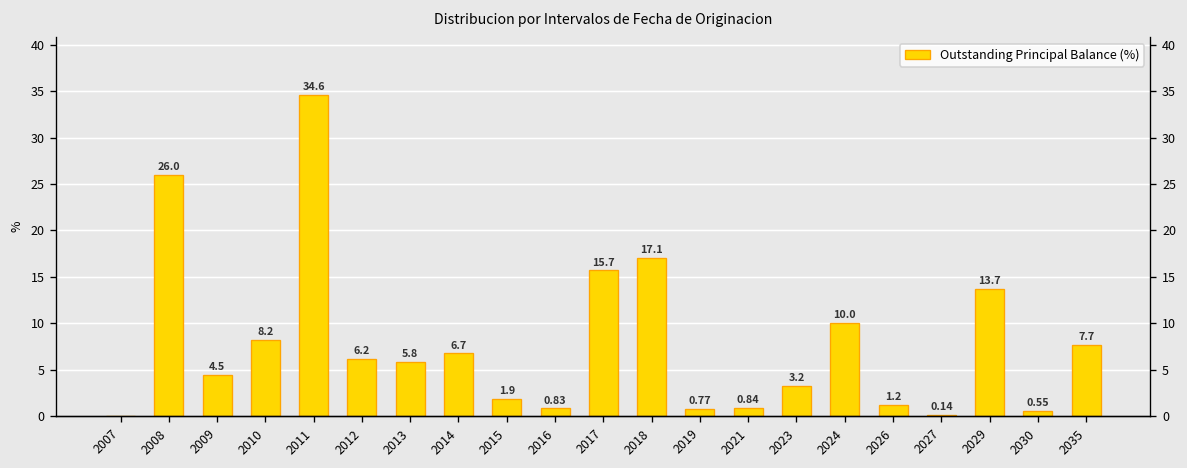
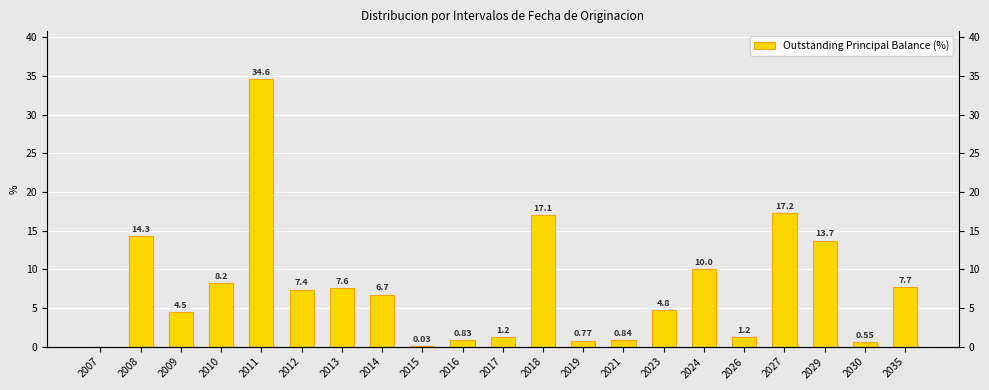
2008: 26.0 -> 14.3
2012: 6.2 -> 7.4
2013: 5.8 -> 7.6
2015: 1.9 -> 0.03
2017: 15.7 -> 1.2
2023: 3.2 -> 4.8
2027: 0.14 -> 17.2
